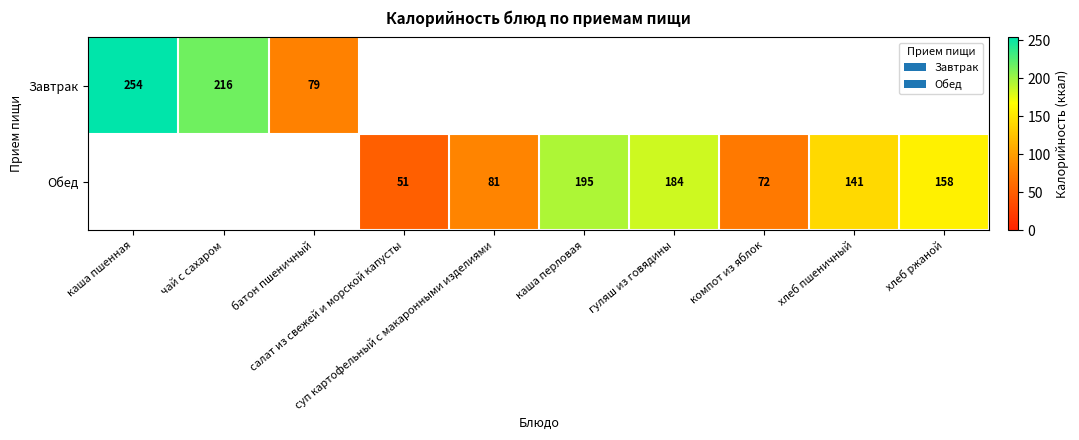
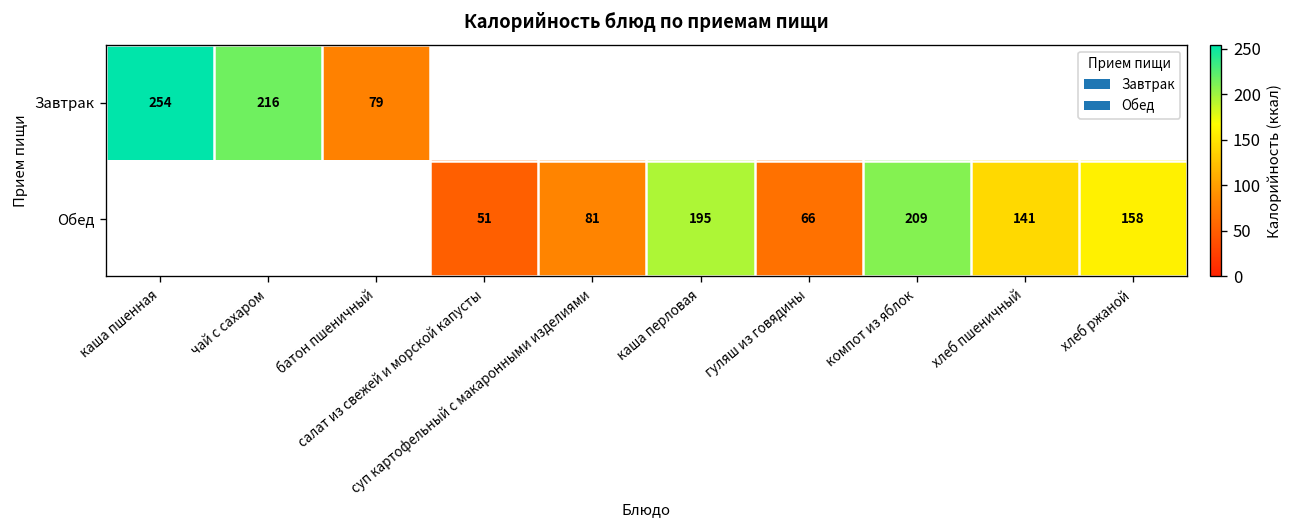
Обед, гуляш из говядины: 184 -> 66
Обед, компот из яблок: 72 -> 209
